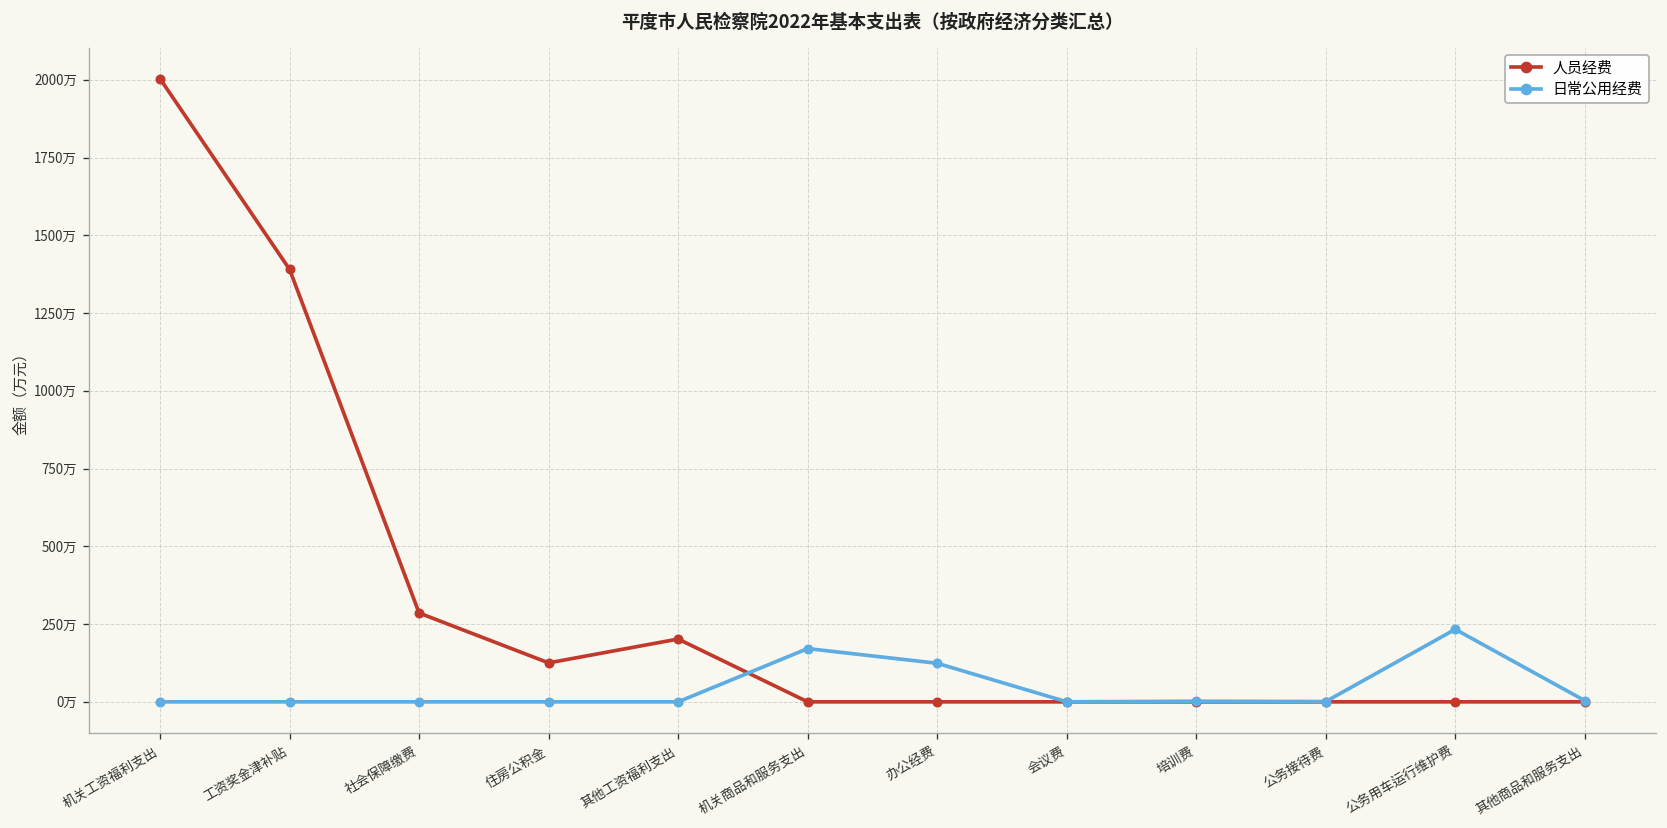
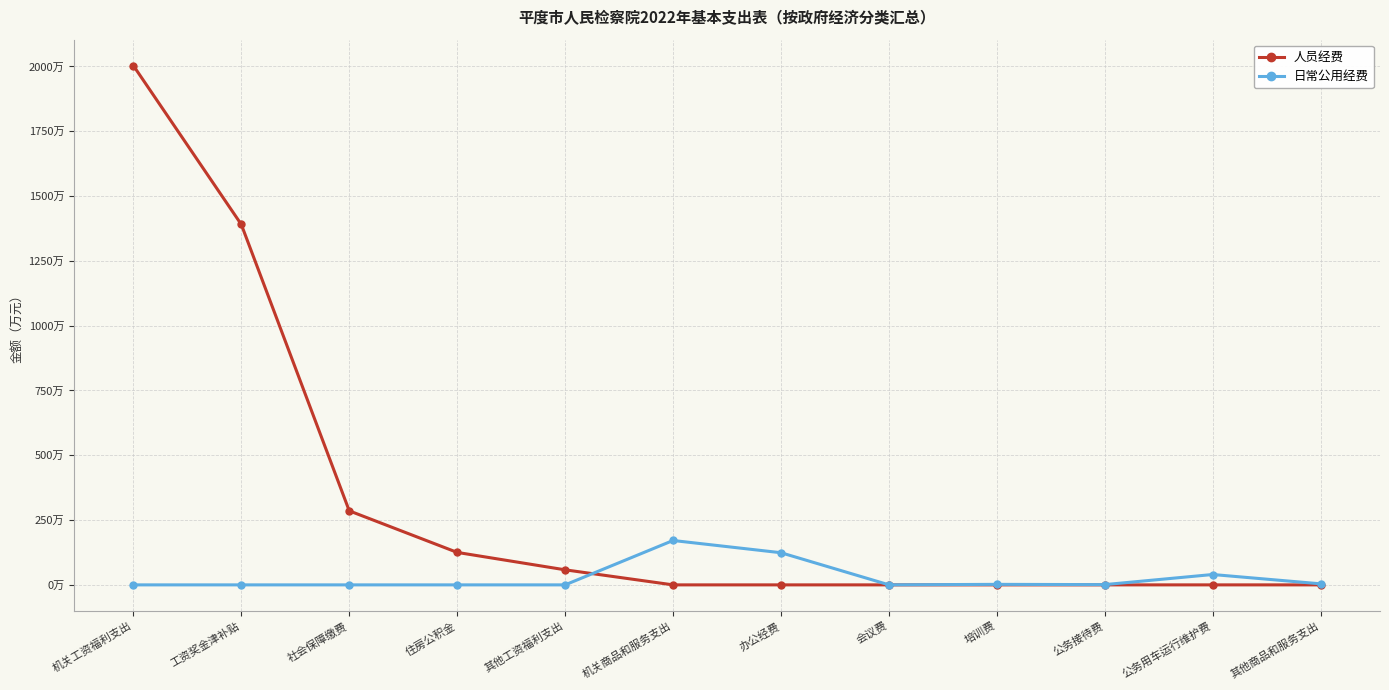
人员经费, 其他工资福利支出: 200万 -> 60万
日常公用经费, 公务用车运行维护费: 230万 -> 40万
